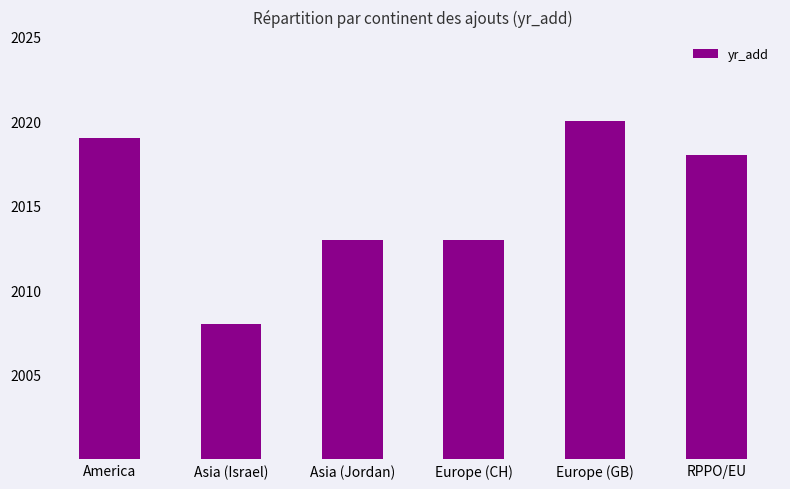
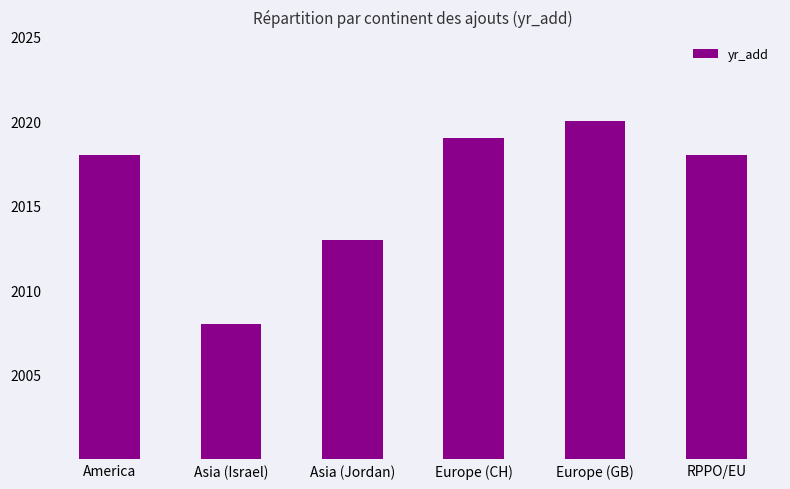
America: 2019 -> 2018
Europe (CH): 2013 -> 2019
